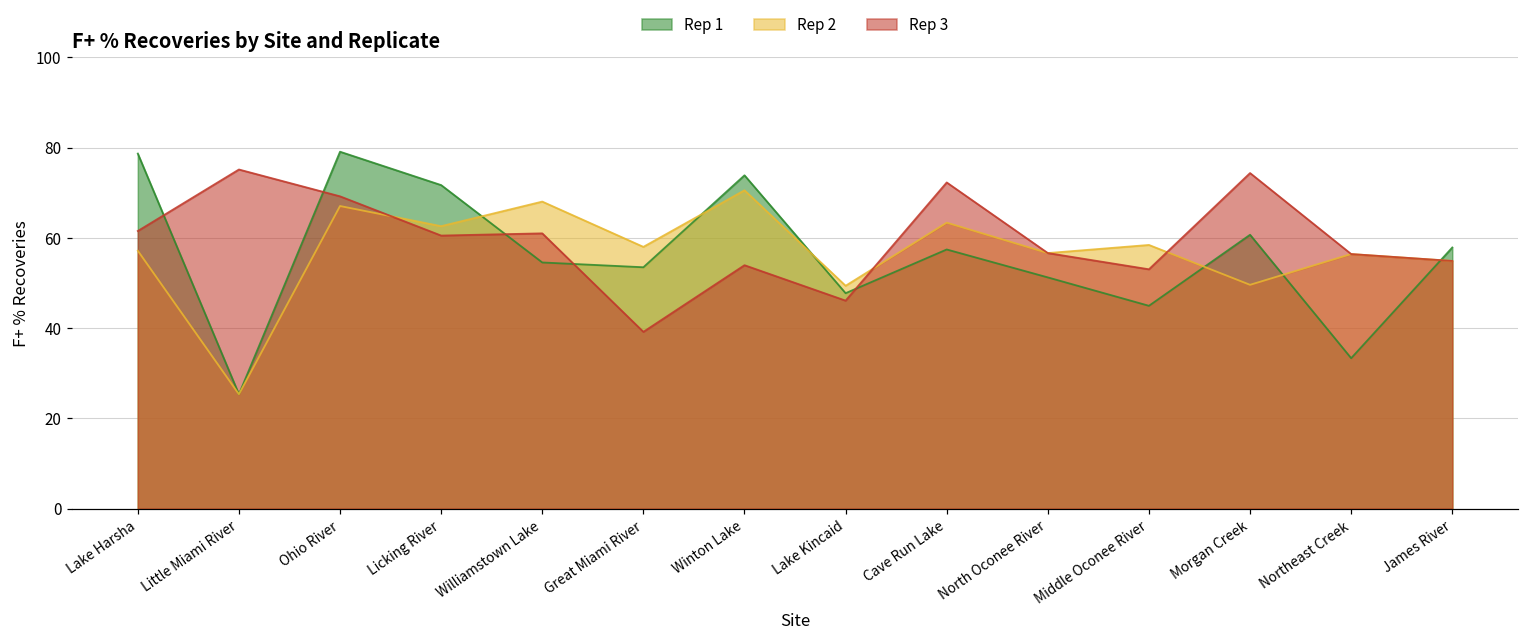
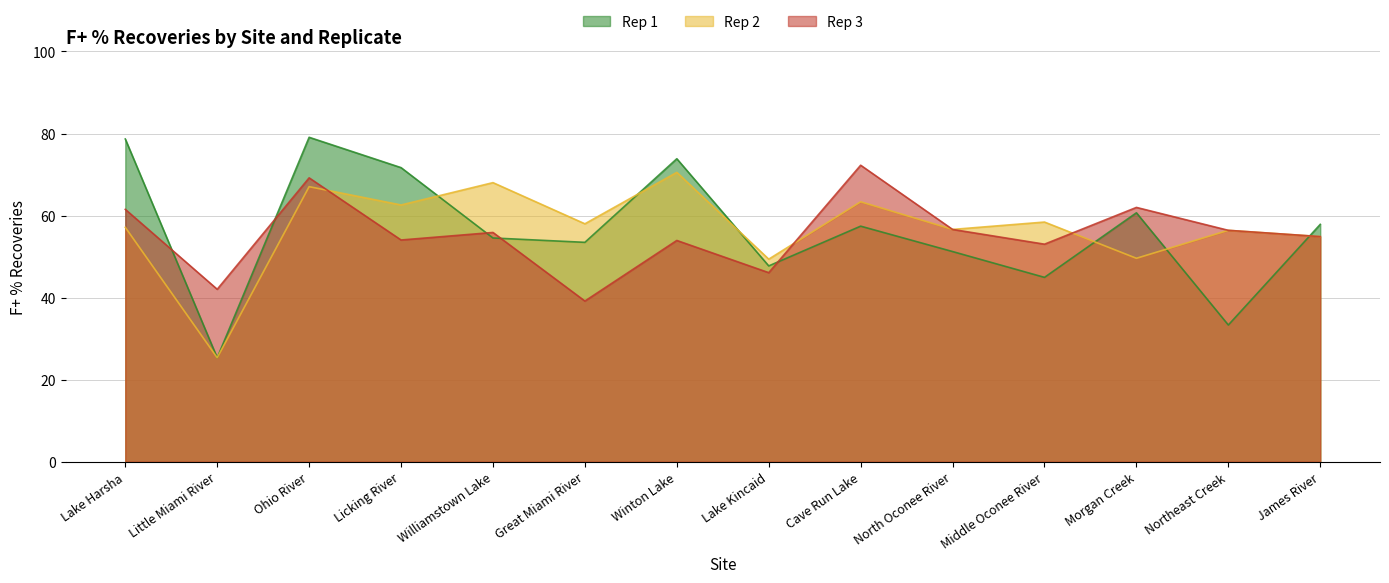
Rep 3, Little Miami River: 75 -> 42
Rep 3, Licking River: 61 -> 54
Rep 3, Williamstown Lake: 61 -> 56
Rep 3, Morgan Creek: 74 -> 62
